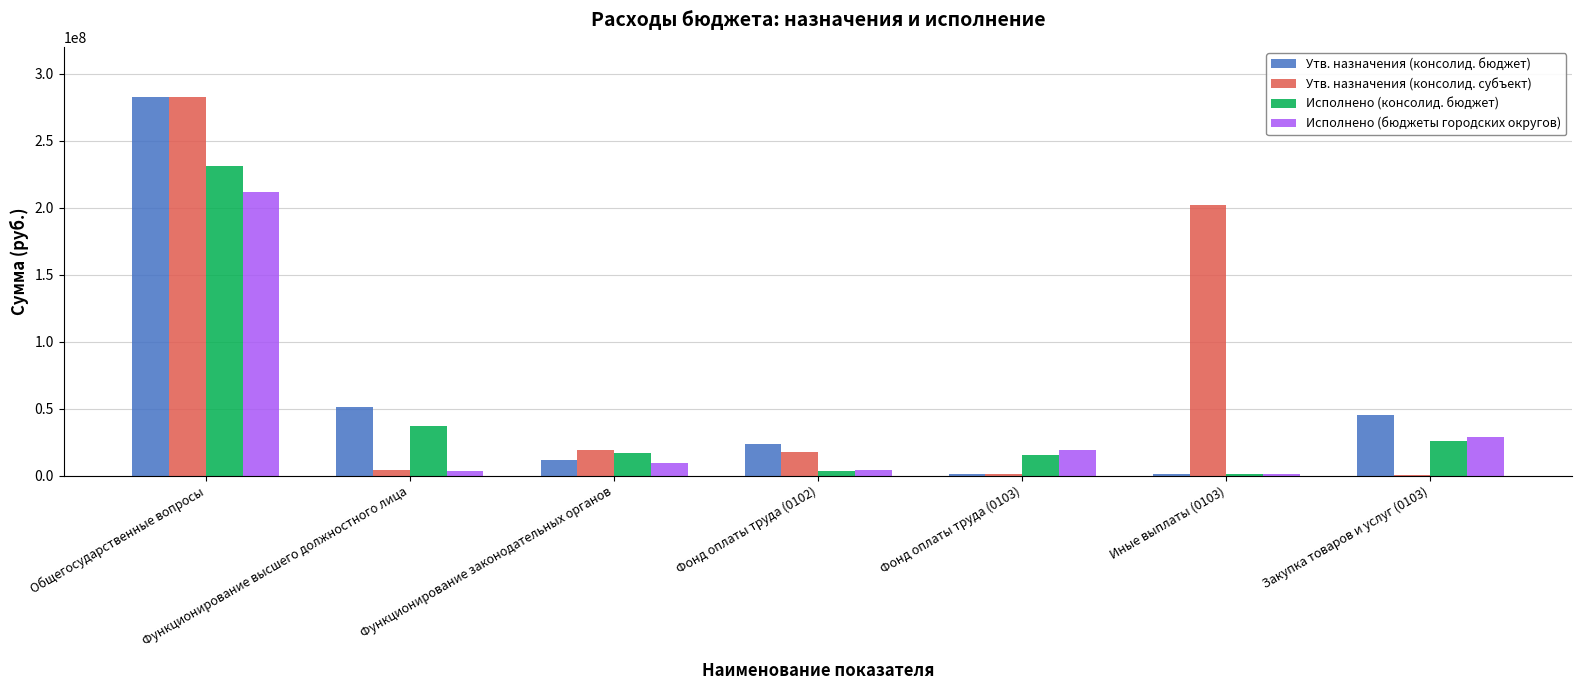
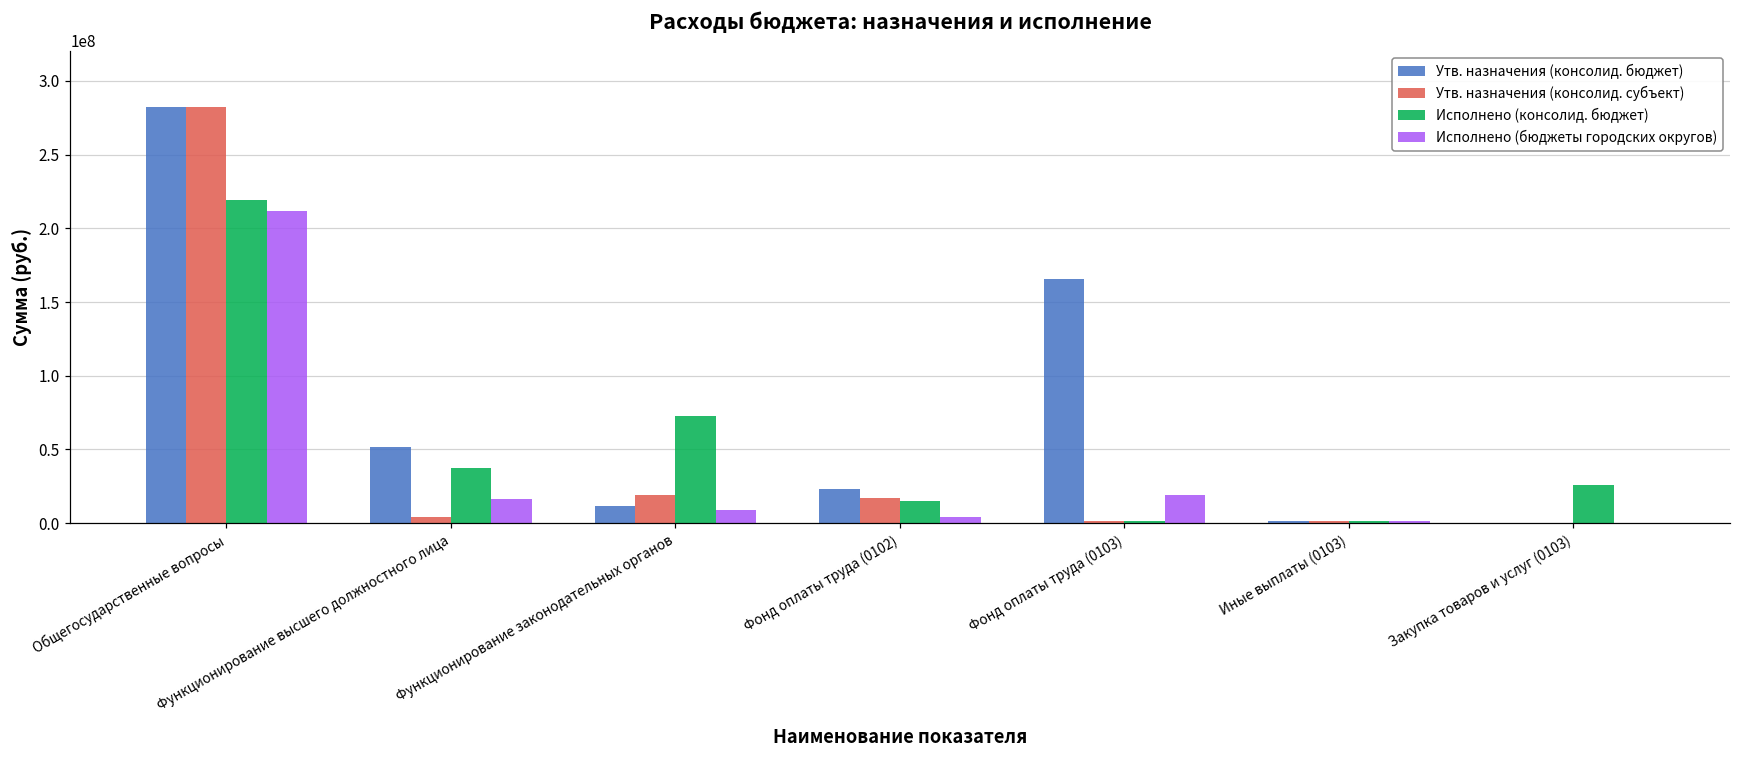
Исполнено (консолид. бюджет), Общегосударственные вопросы: 231000000 -> 219000000
Исполнено (бюджеты городских округов), Функционирование высшего должностного лица: 3000000 -> 16000000
Исполнено (консолид. бюджет), Функционирование законодательных органов: 17000000 -> 73000000
Исполнено (консолид. бюджет), Фонд оплаты труда (0102): 3000000 -> 15000000
Утв. назначения (консолид. бюджет), Фонд оплаты труда (0103): 1000000 -> 166000000
Исполнено (консолид. бюджет), Фонд оплаты труда (0103): 15000000 -> 1000000
Утв. назначения (консолид. субъект), Иные выплаты (0103): 202000000 -> 1000000
Утв. назначения (консолид. бюджет), Закупка товаров и услуг (0103): 45000000 -> 0
Исполнено (бюджеты городских округов), Закупка товаров и услуг (0103): 29000000 -> 0
